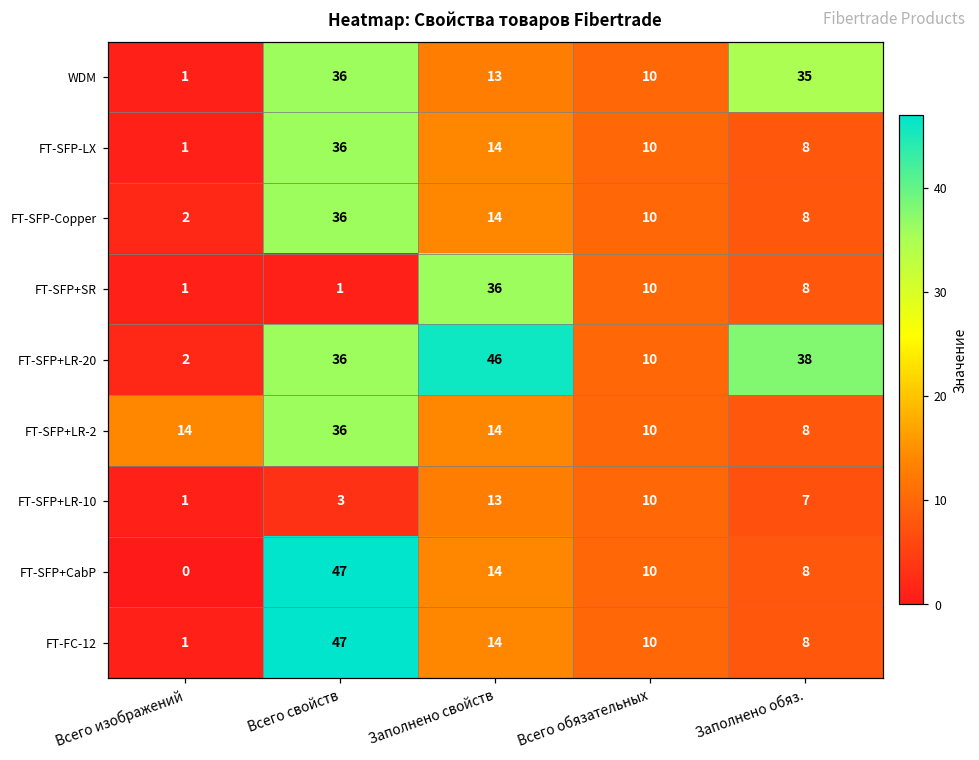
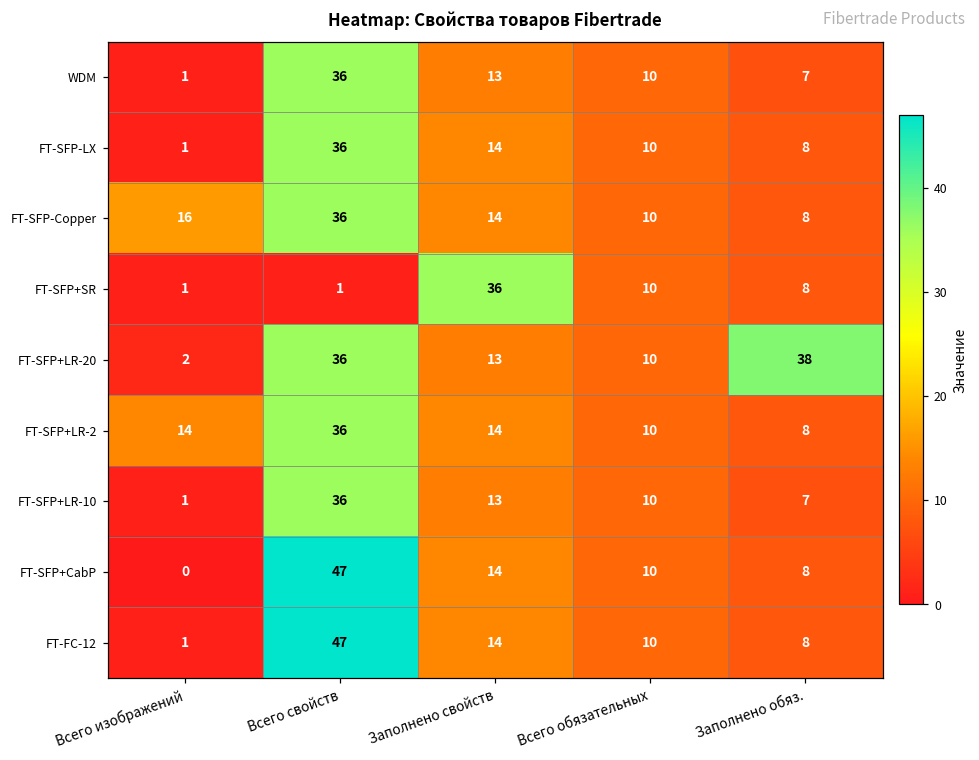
WDM, Заполнено обяз.: 35 -> 7
FT-SFP-Copper, Всего изображений: 2 -> 16
FT-SFP+LR-20, Заполнено свойств: 46 -> 13
FT-SFP+LR-10, Всего свойств: 3 -> 36
